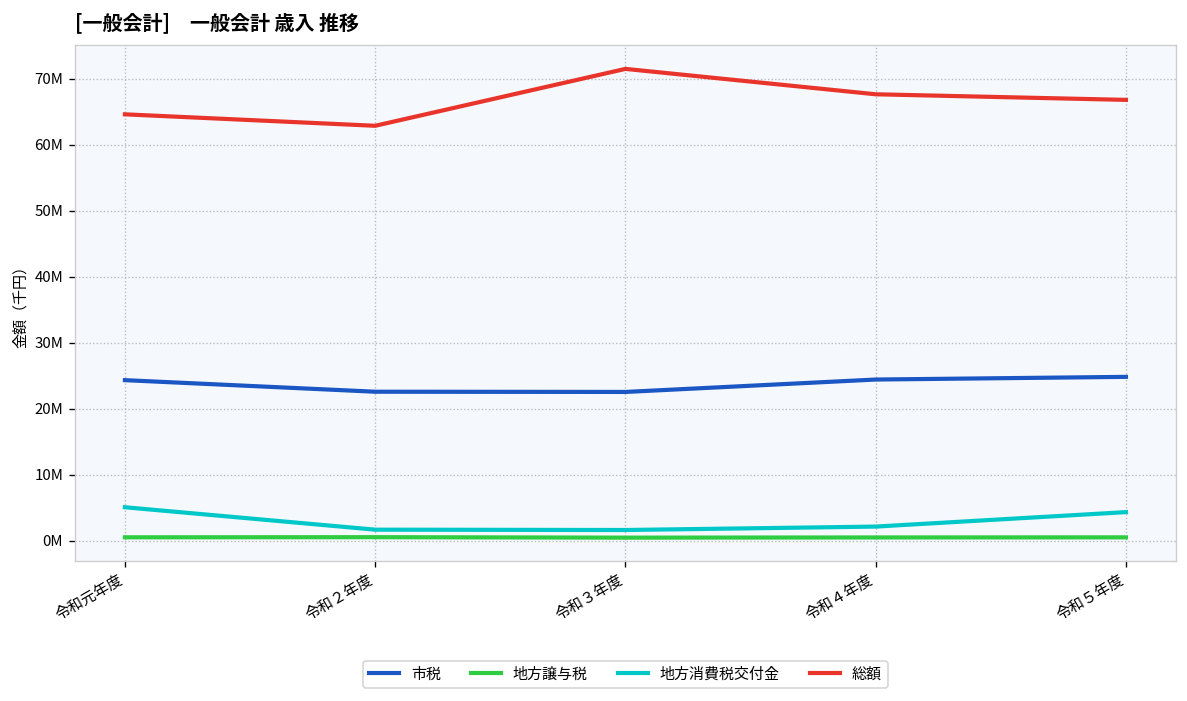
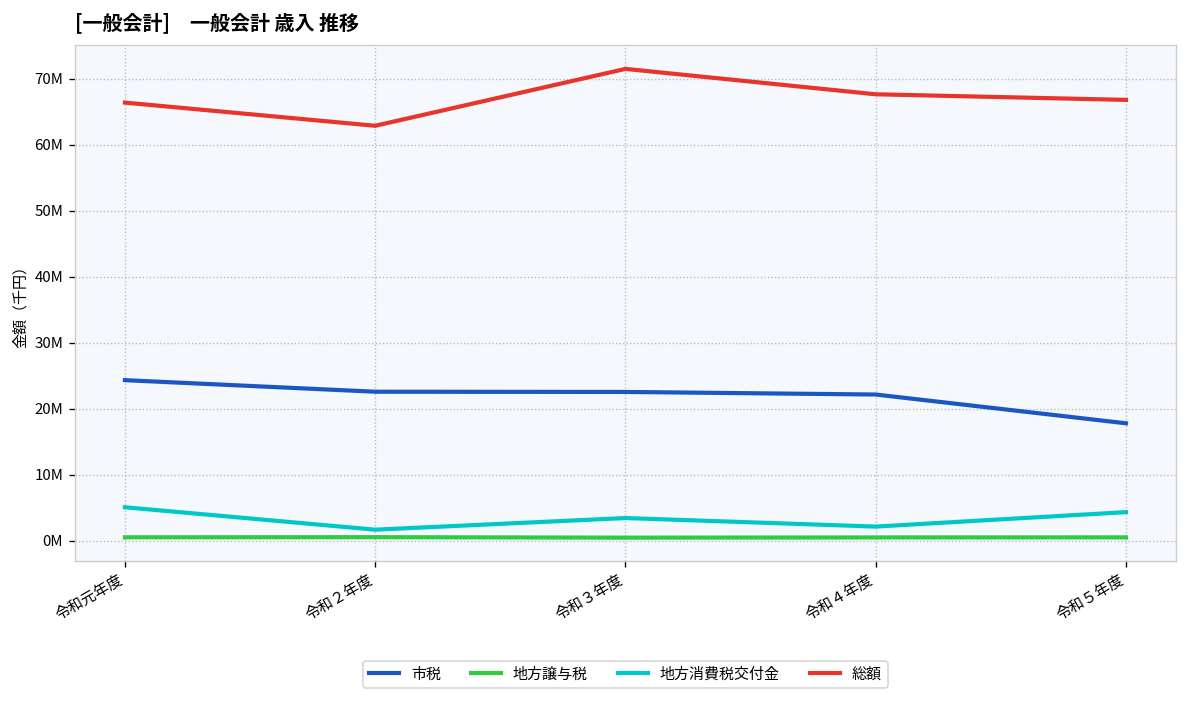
総額, 令和元年度: 65000000 -> 66000000
地方消費税交付金, 令和３年度: 2000000 -> 3000000
市税, 令和４年度: 24000000 -> 22000000
市税, 令和５年度: 25000000 -> 18000000
